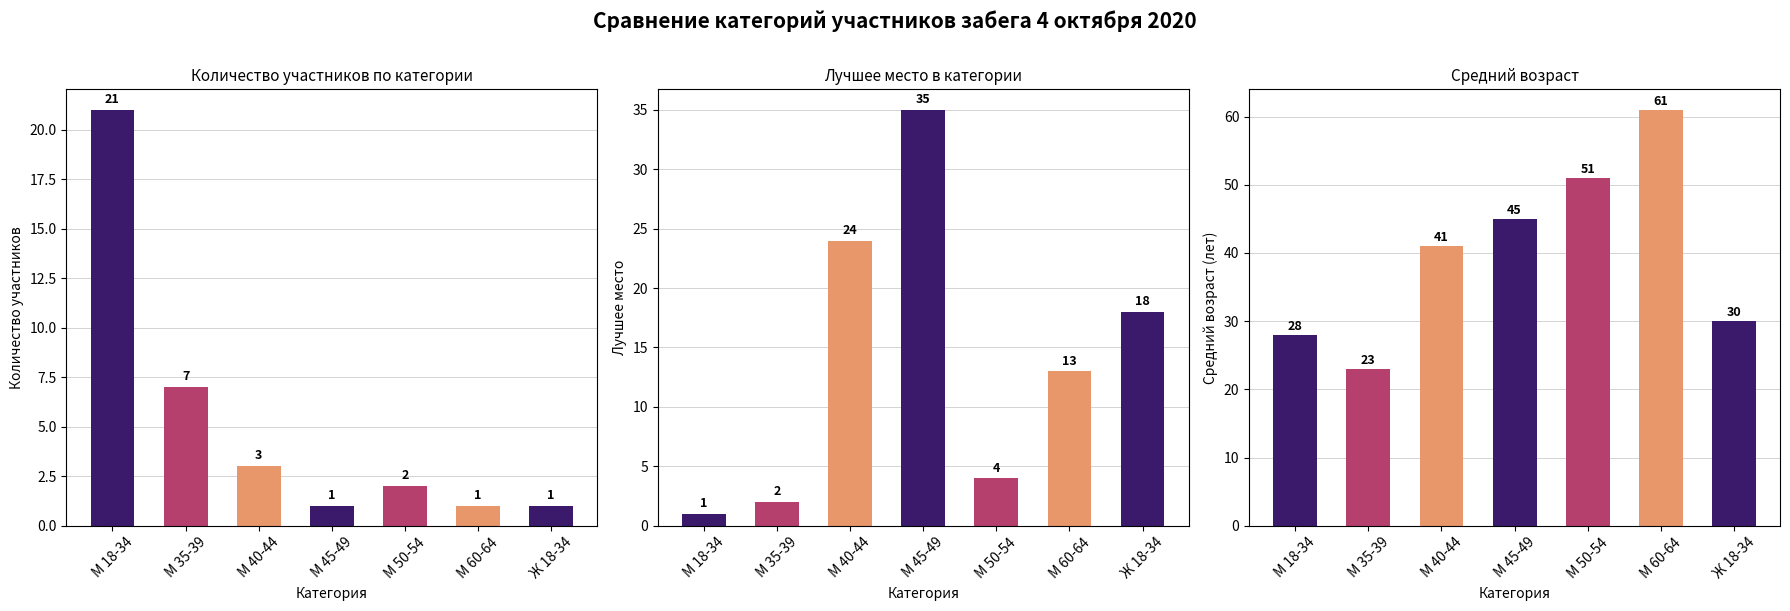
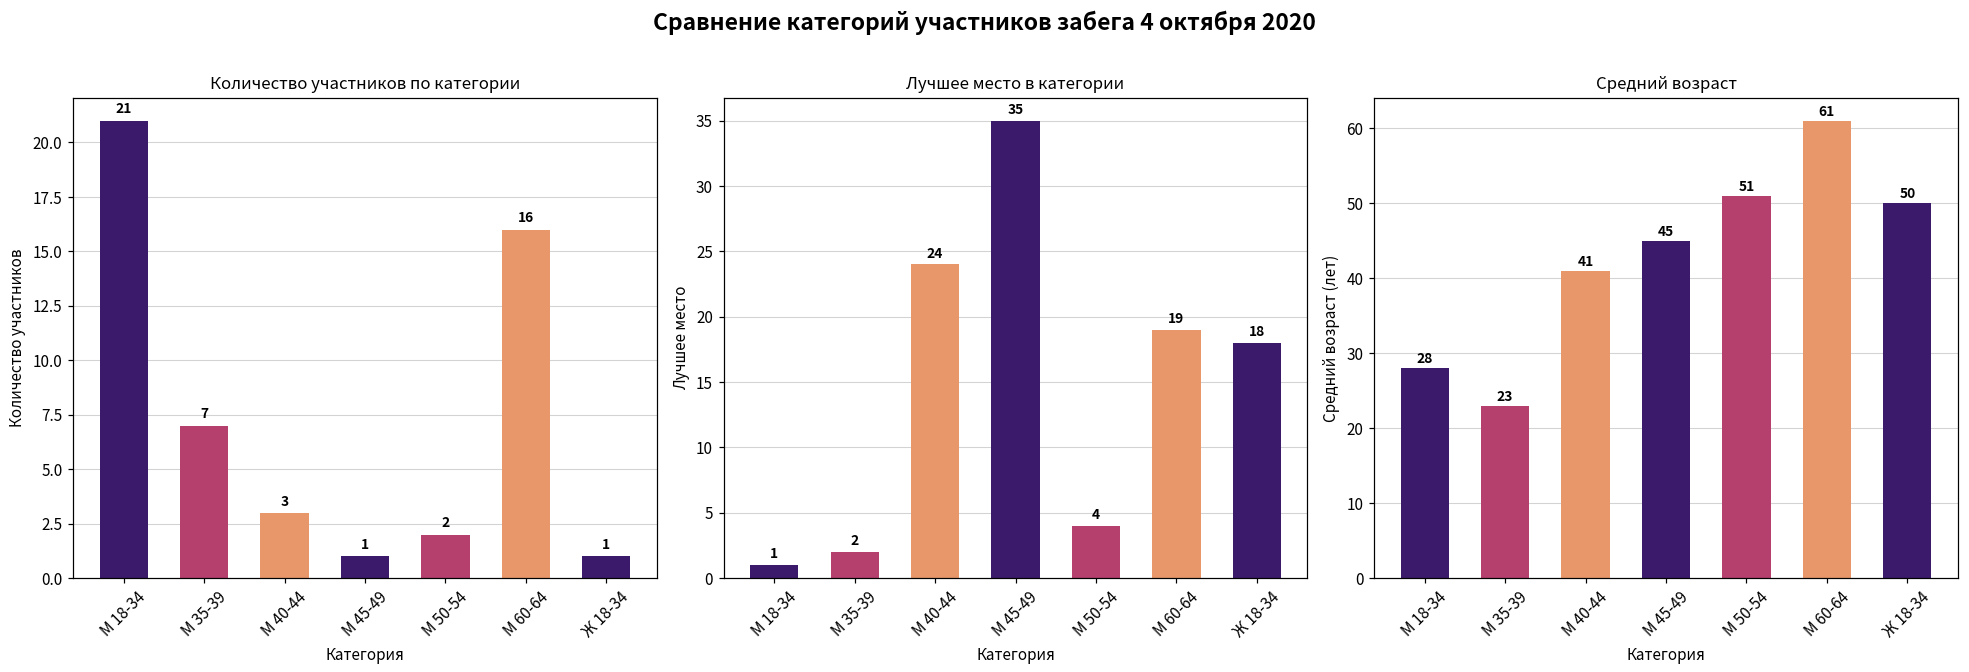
Количество участников по категории, М 60-64: 1 -> 16
Лучшее место в категории, М 60-64: 13 -> 19
Средний возраст, Ж 18-34: 30 -> 50
